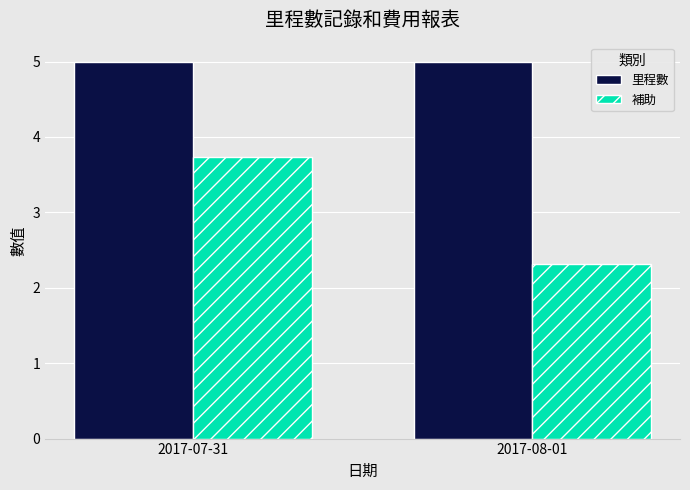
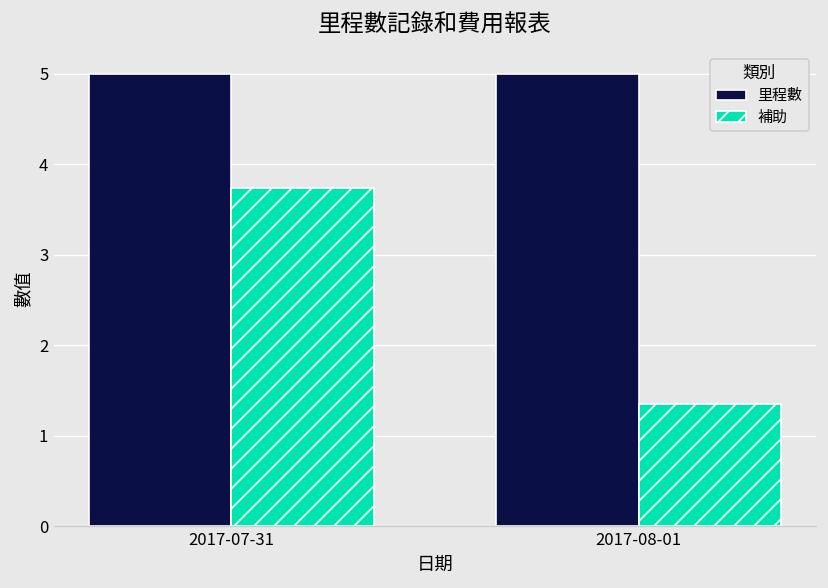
補助, 2017-08-01: 2.3 -> 1.4
